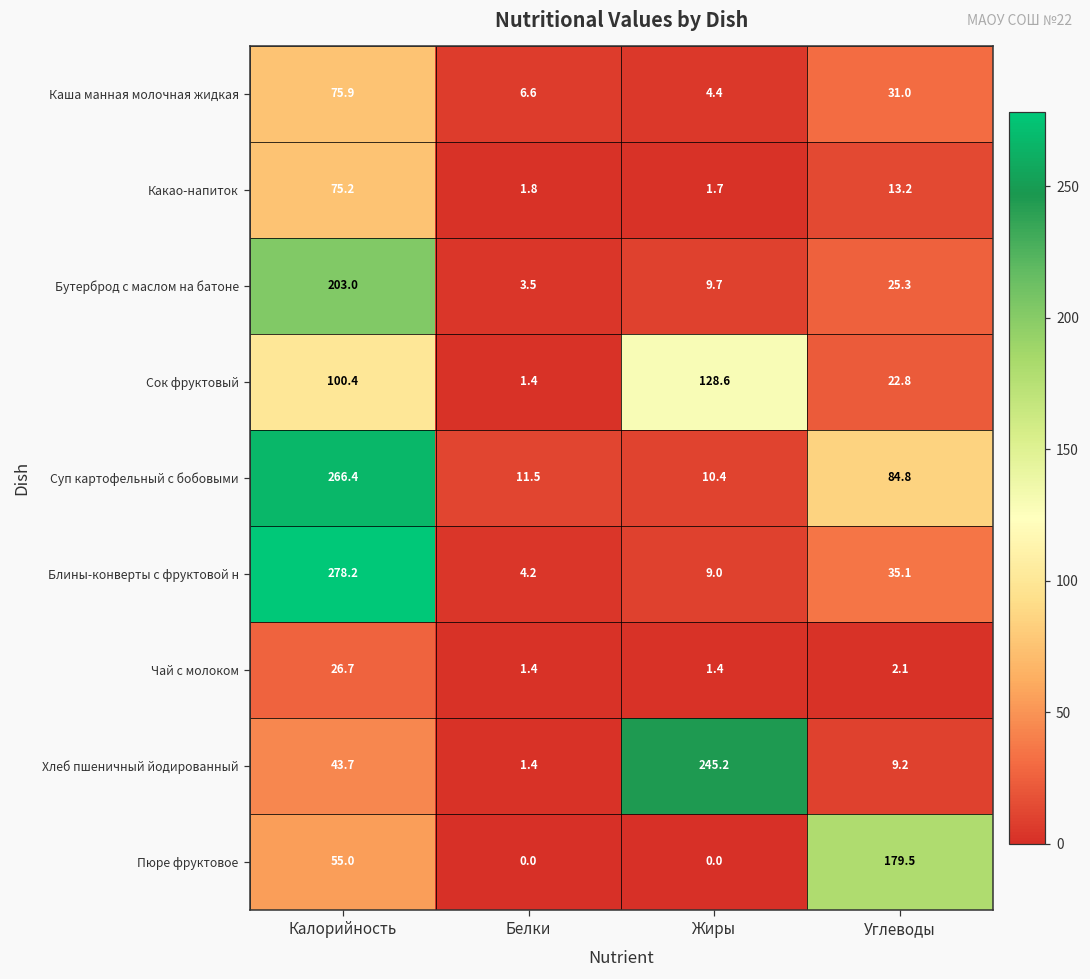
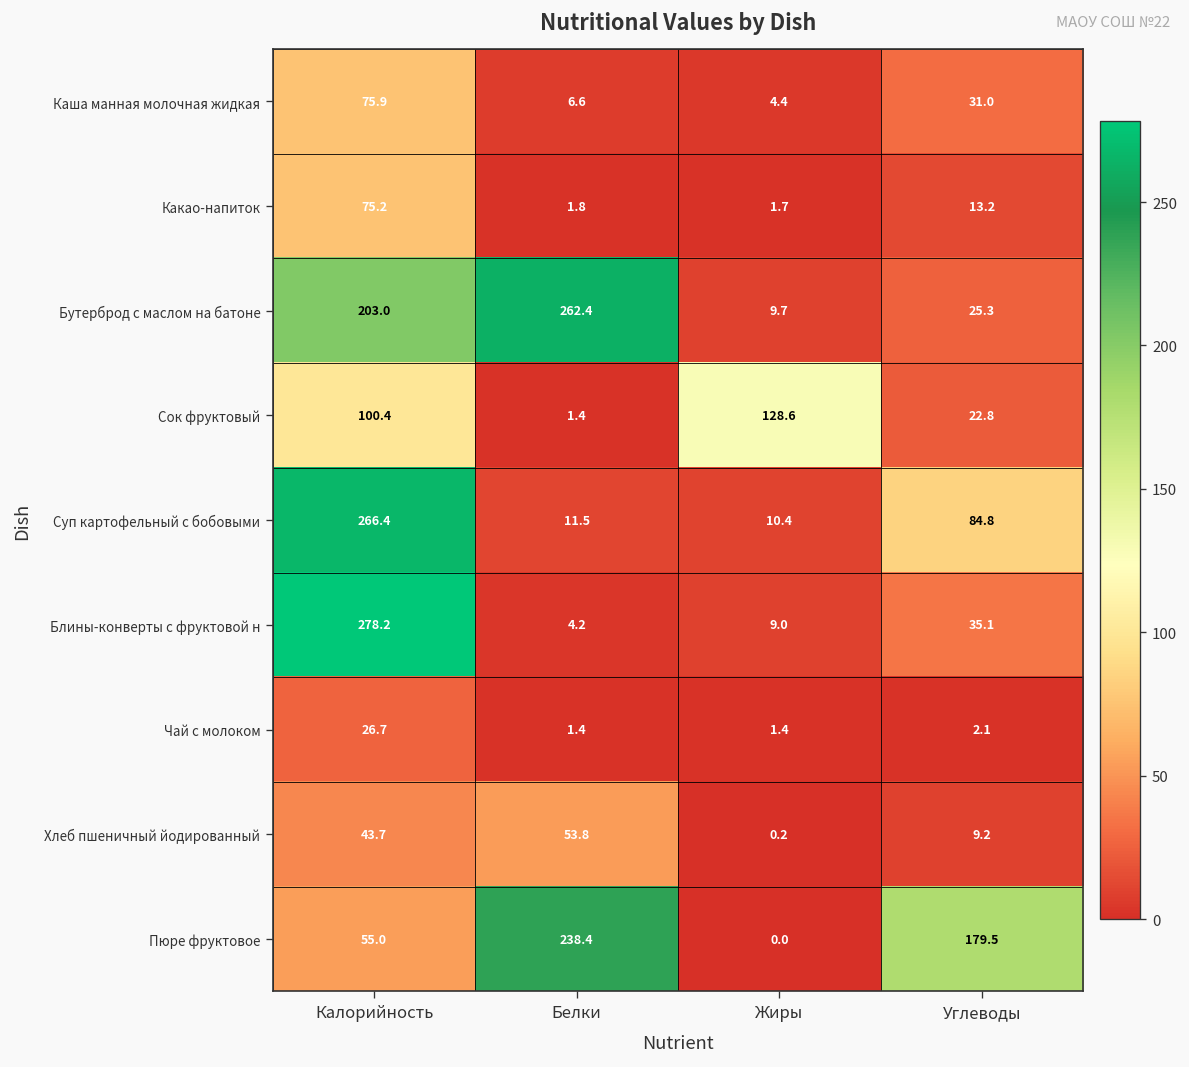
Бутерброд с маслом на батоне, Белки: 3.5 -> 262.4
Хлеб пшеничный йодированный, Белки: 1.4 -> 53.8
Хлеб пшеничный йодированный, Жиры: 245.2 -> 0.2
Пюре фруктовое, Белки: 0.0 -> 238.4
